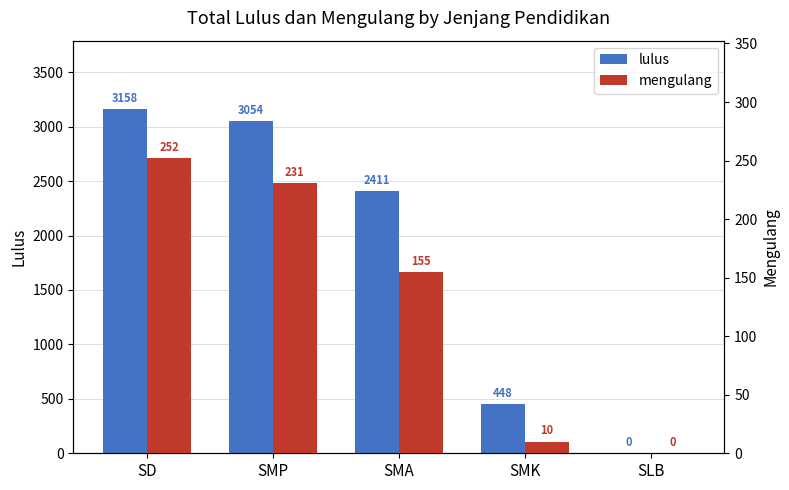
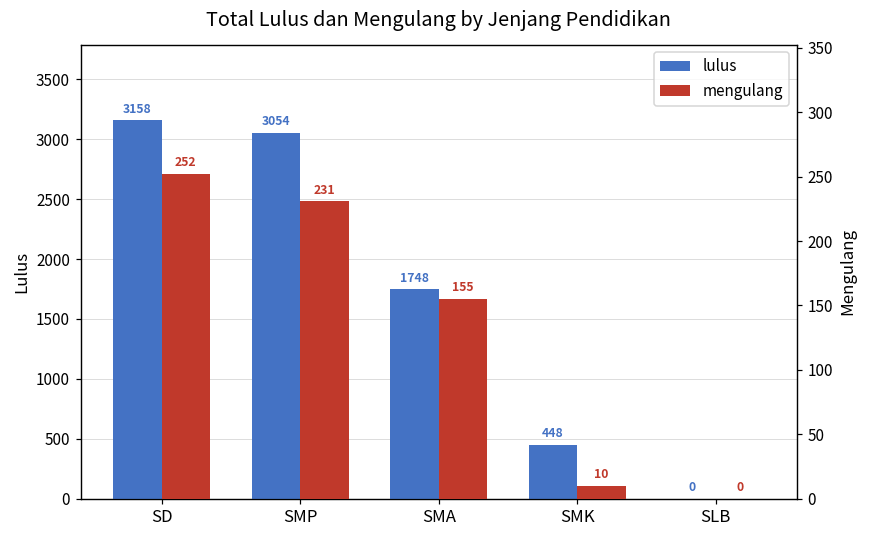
lulus, SMA: 2411 -> 1748
